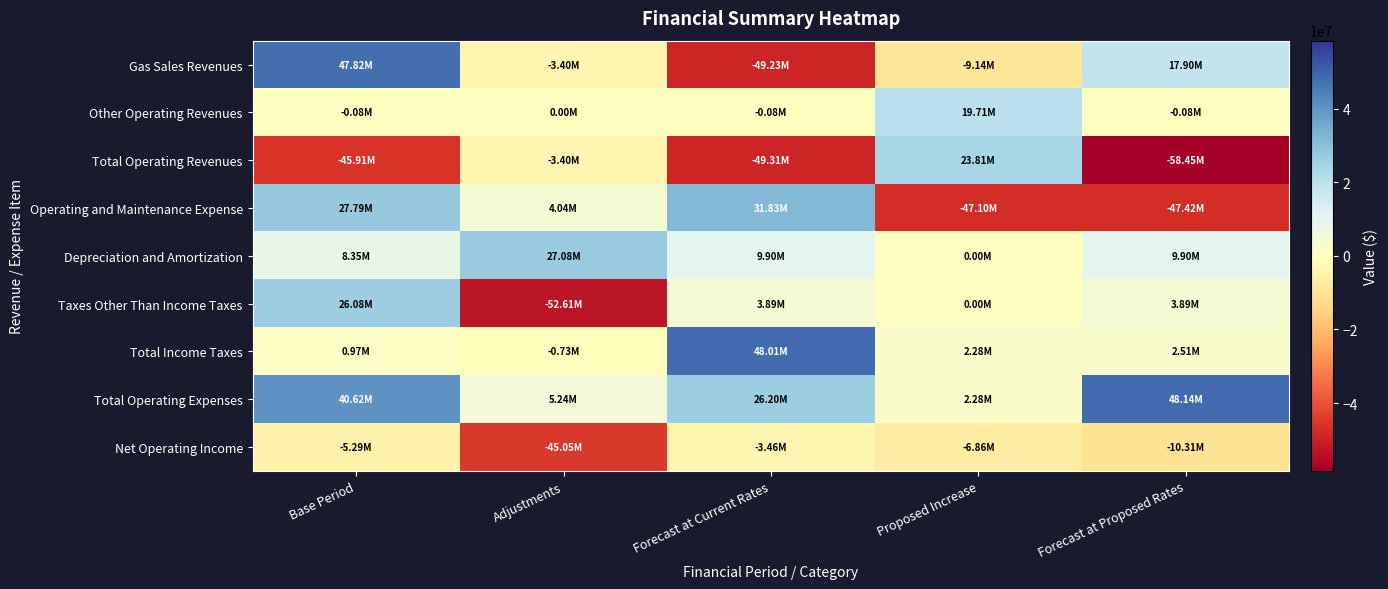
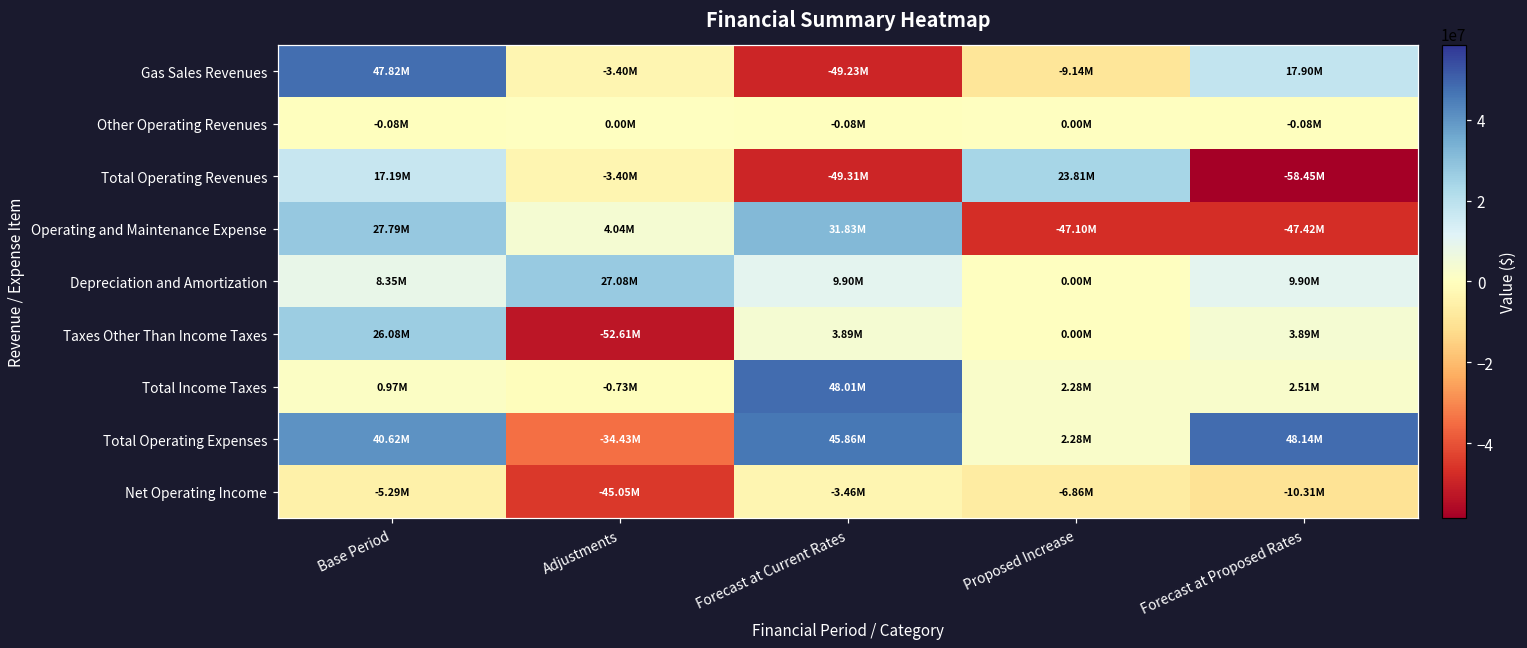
Other Operating Revenues, Proposed Increase: 19.71M -> 0.00M
Total Operating Revenues, Base Period: -45.91M -> 17.19M
Total Operating Expenses, Adjustments: 5.24M -> -34.43M
Total Operating Expenses, Forecast at Current Rates: 26.20M -> 45.86M
